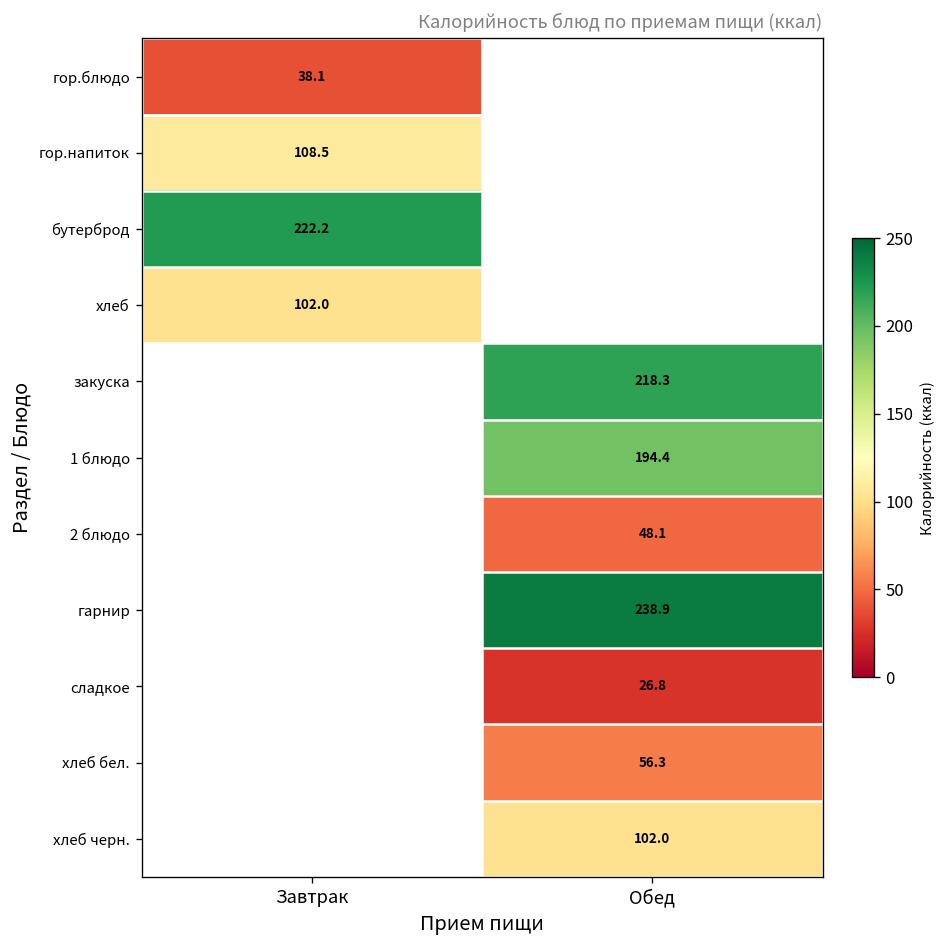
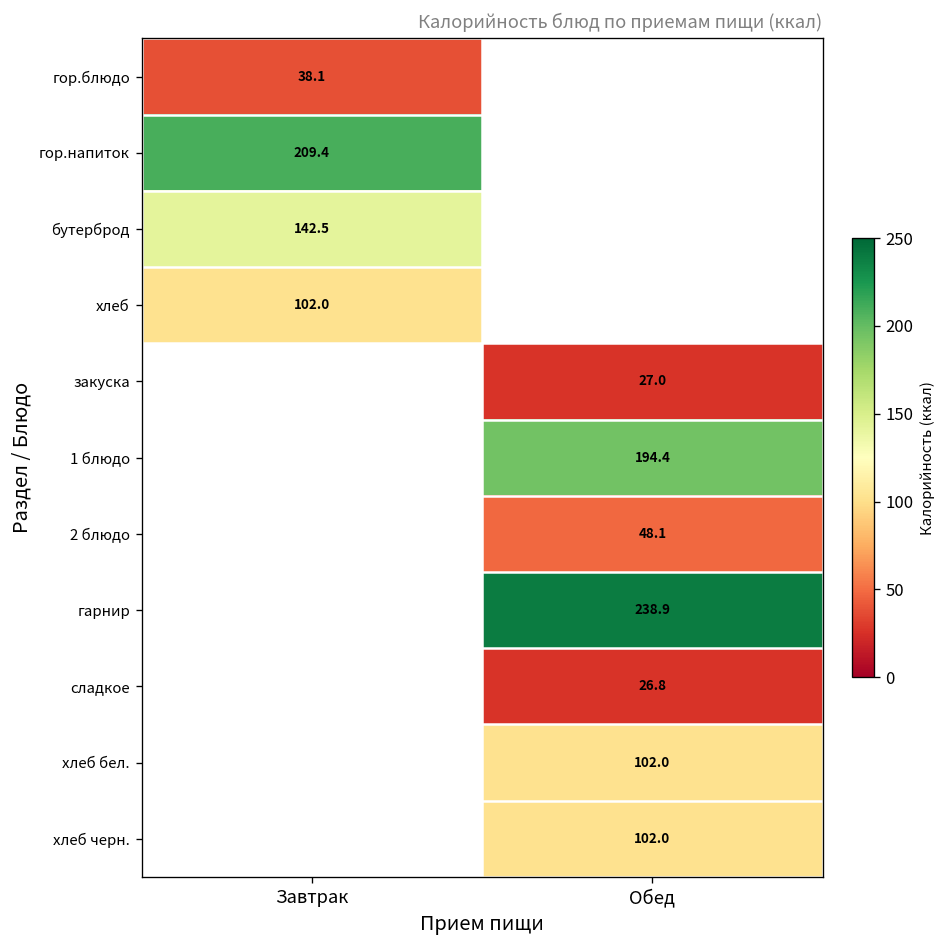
гор.напиток, Завтрак: 108.5 -> 209.4
бутерброд, Завтрак: 222.2 -> 142.5
закуска, Обед: 218.3 -> 27.0
хлеб бел., Обед: 56.3 -> 102.0
